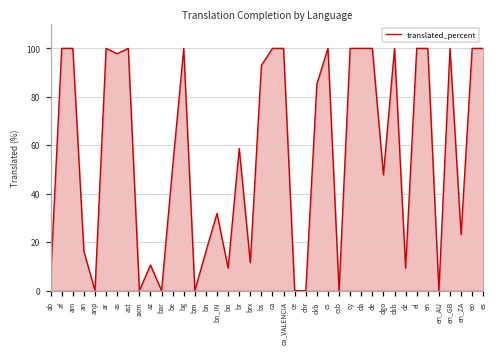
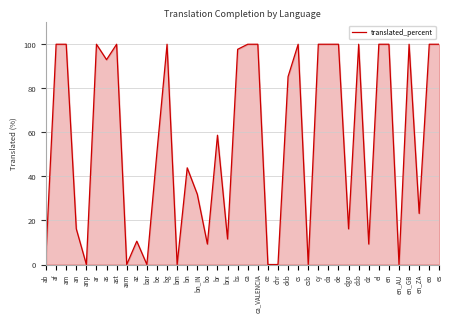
as: 98 -> 93
bn: 16 -> 44
bs: 93 -> 98
dgo: 48 -> 16
